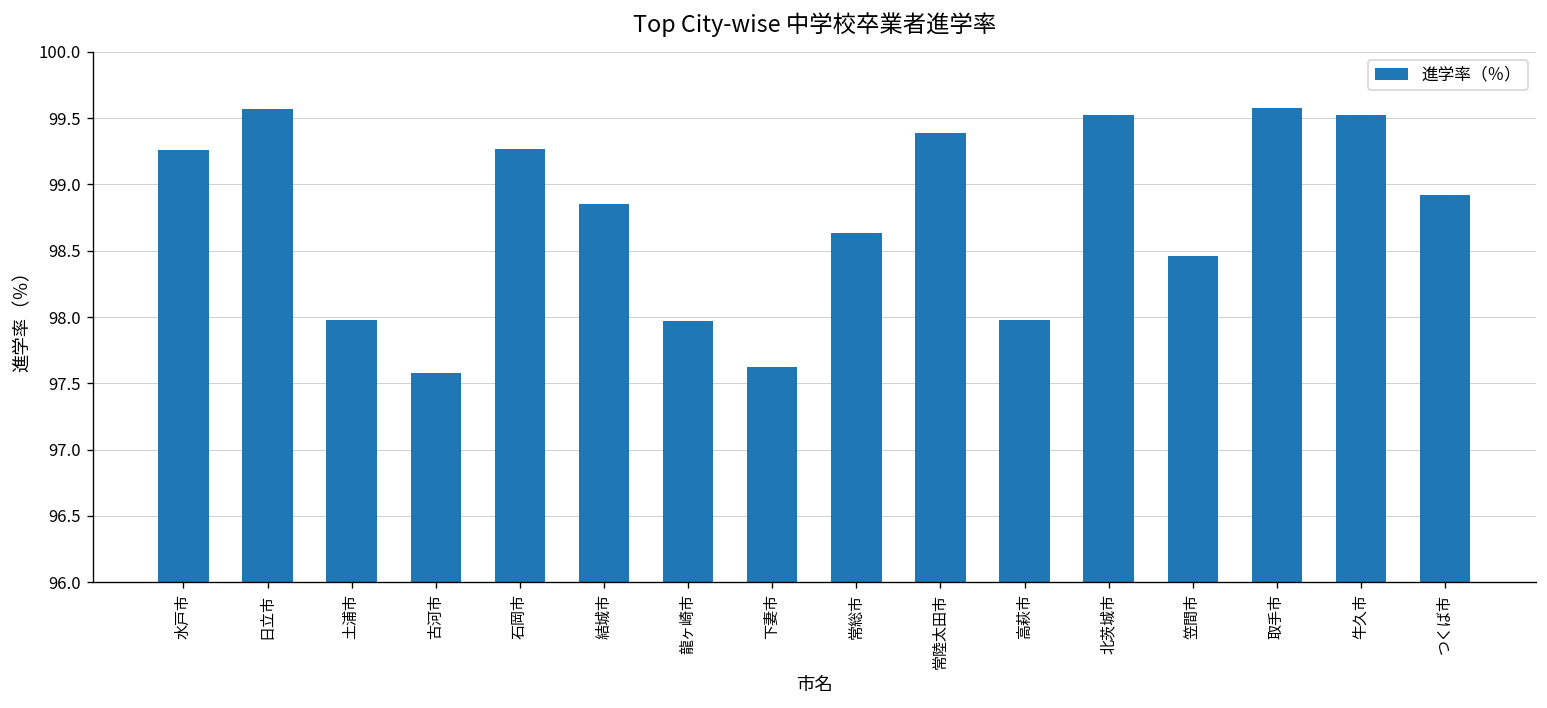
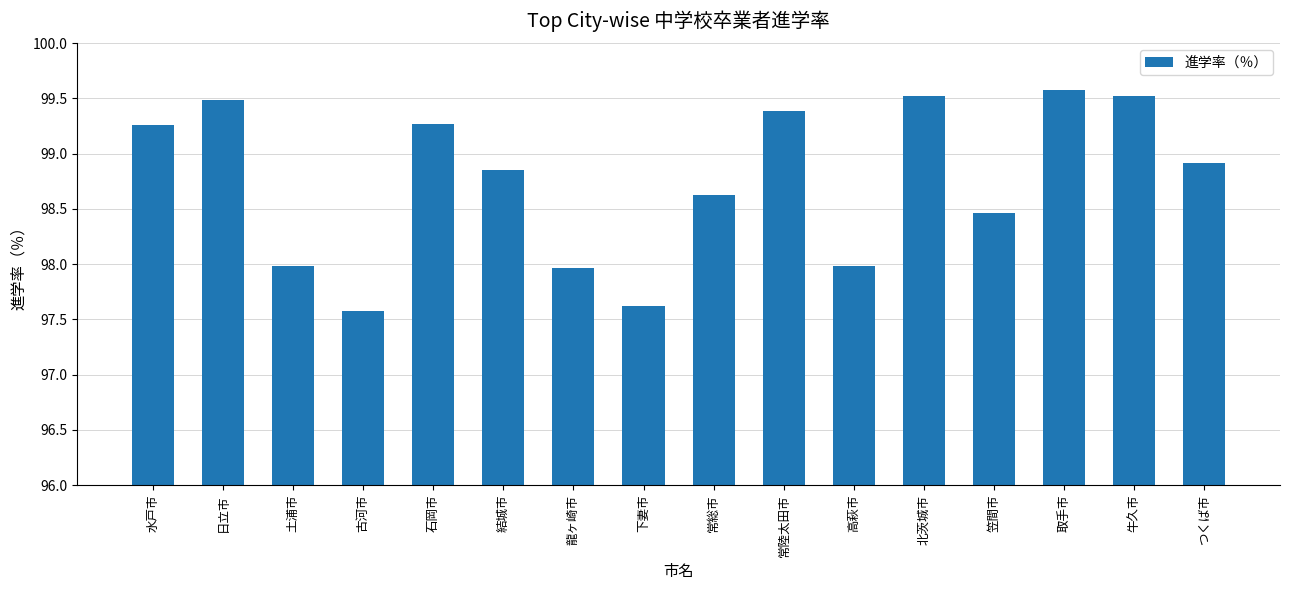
日立市: 99.57 -> 99.49
